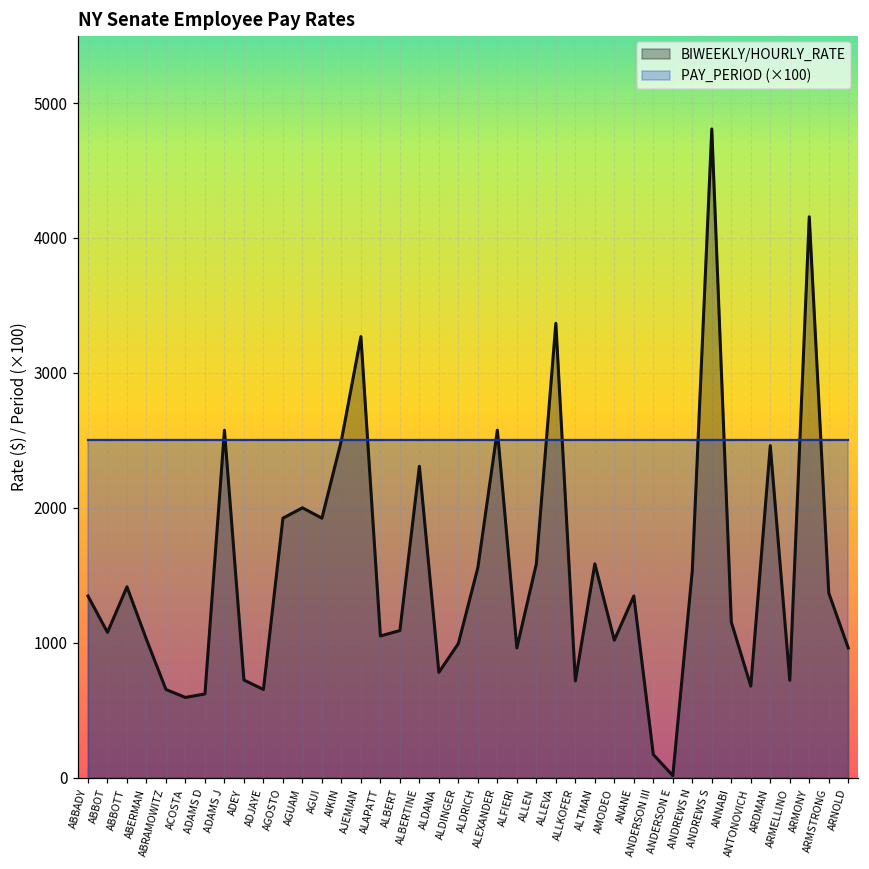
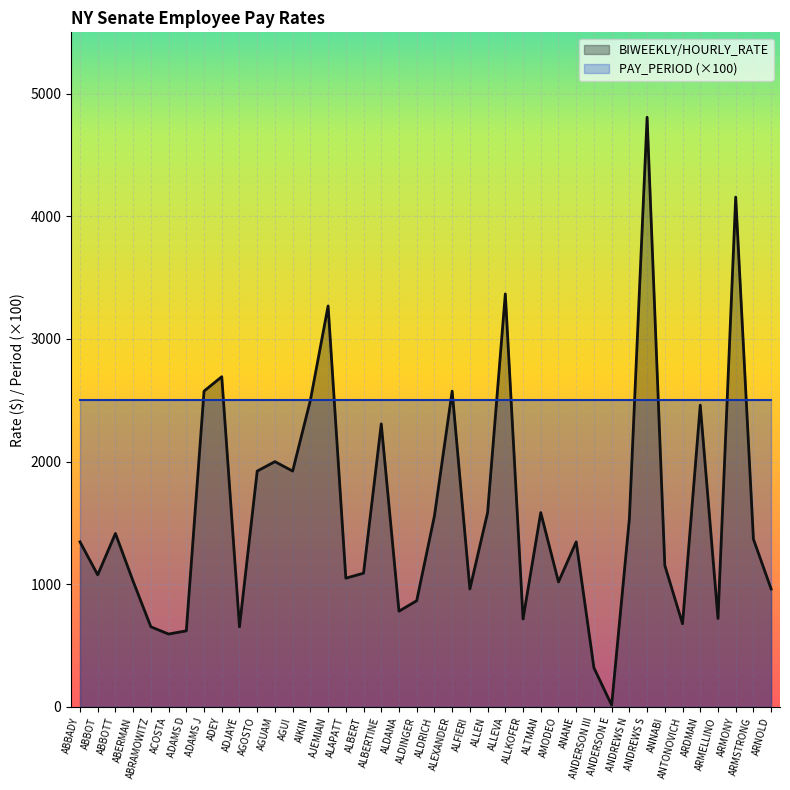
BIWEEKLY/HOURLY_RATE, ADEY: 720 -> 2690
BIWEEKLY/HOURLY_RATE, ALDINGER: 990 -> 870
BIWEEKLY/HOURLY_RATE, ANDERSON III: 170 -> 320
